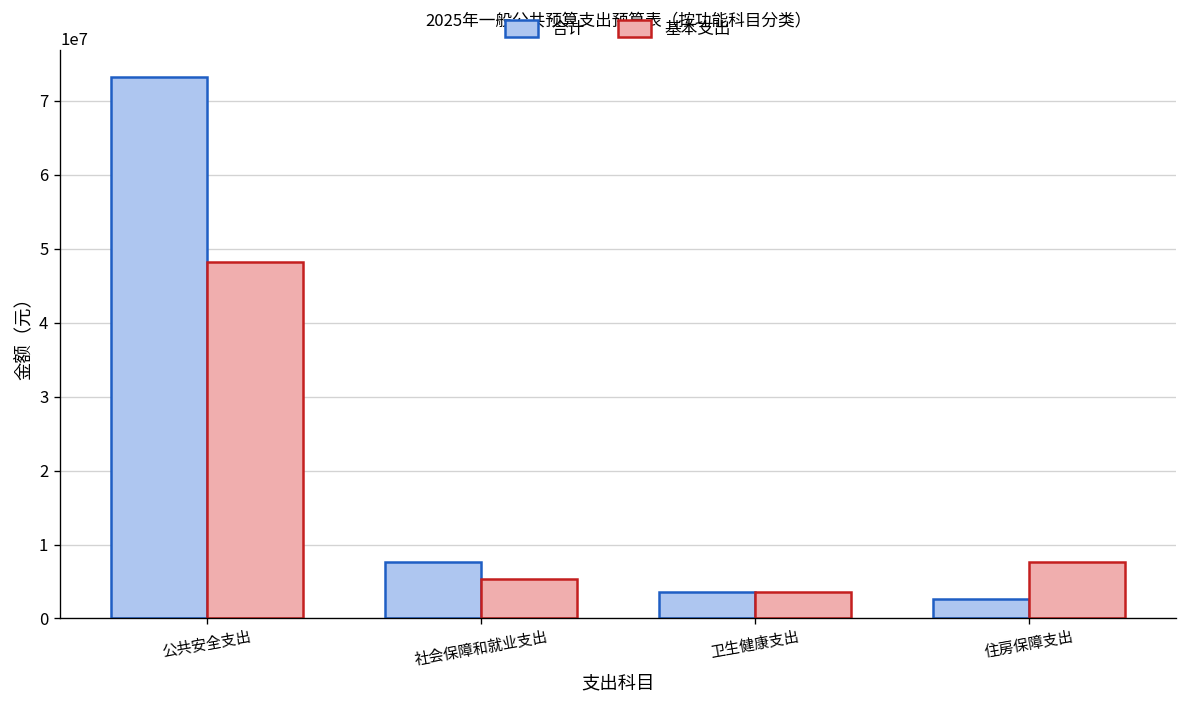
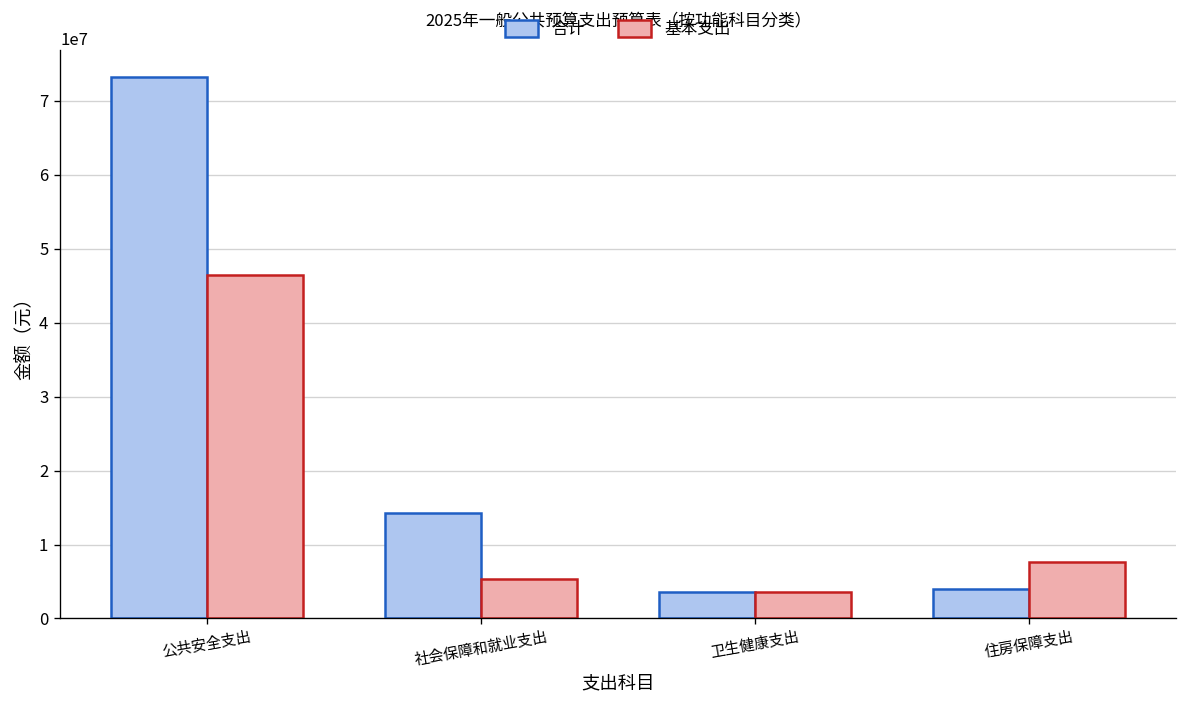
基本支出, 公共安全支出: 48000000 -> 46000000
合计, 社会保障和就业支出: 8000000 -> 14000000
合计, 住房保障支出: 3000000 -> 4000000
